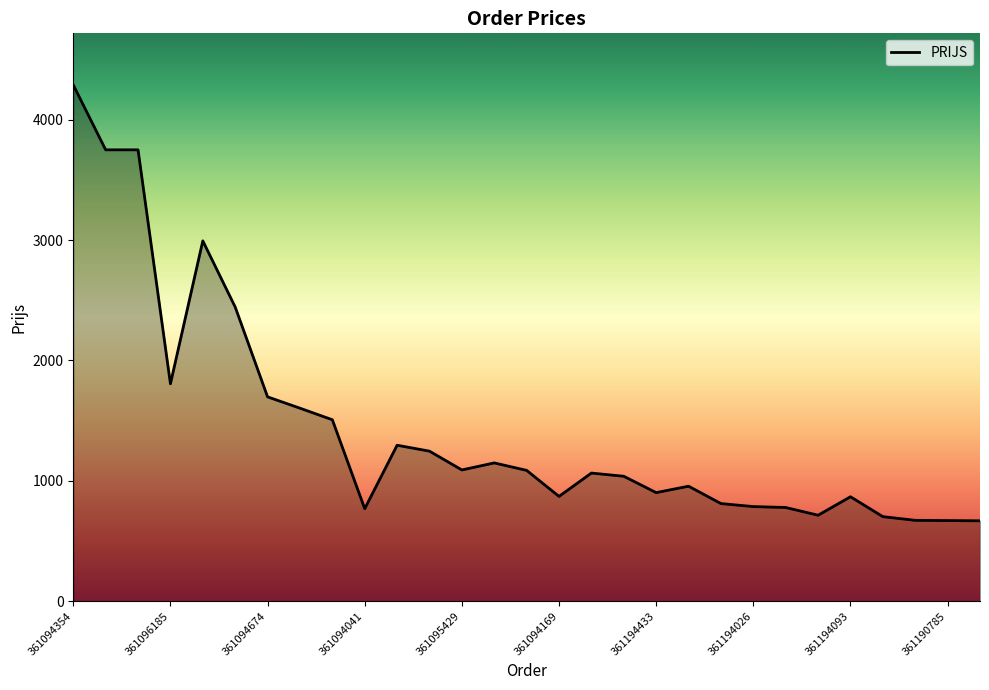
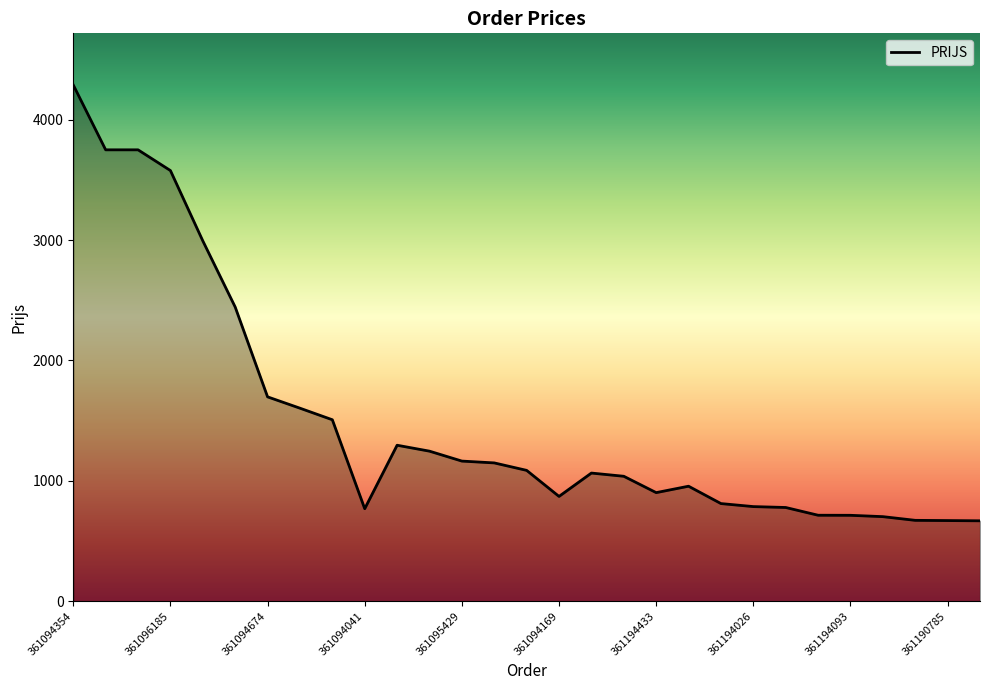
361096185: 1810 -> 3580
361095429: 1090 -> 1160
361194093: 870 -> 710
